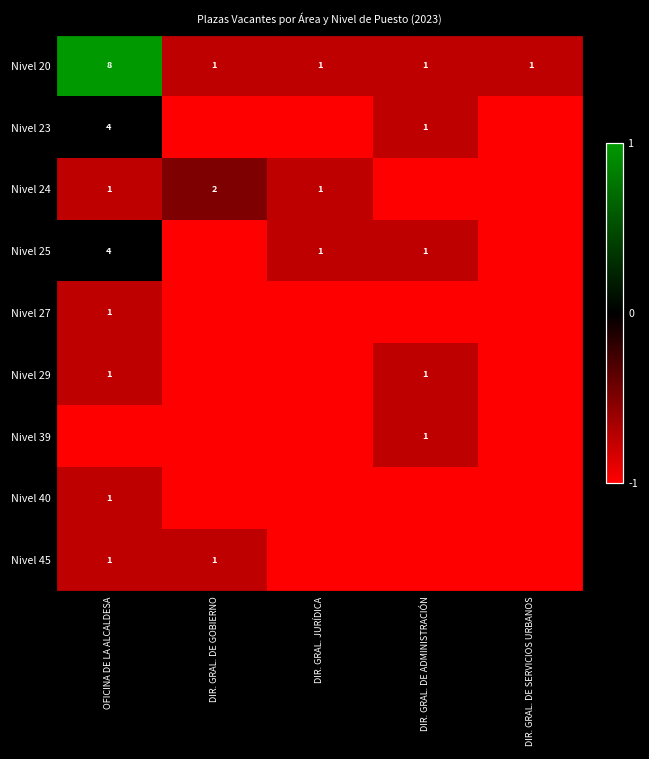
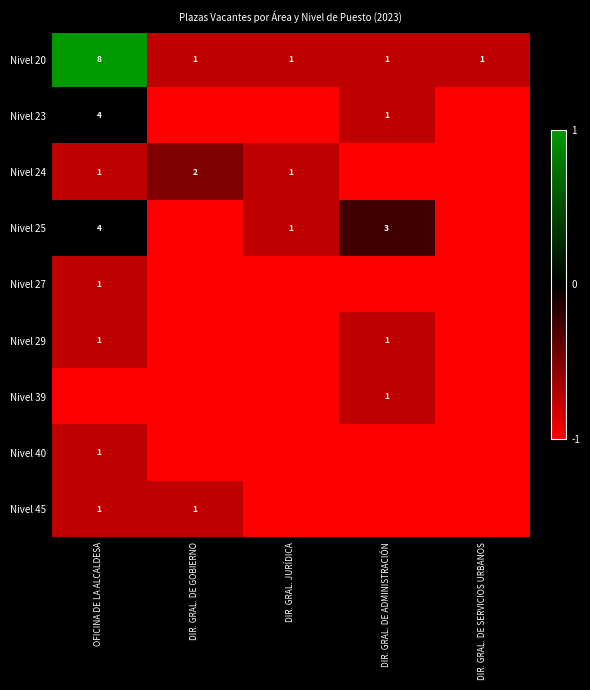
Nivel 25, DIR. GRAL. DE ADMINISTRACIÓN: 1 -> 3
